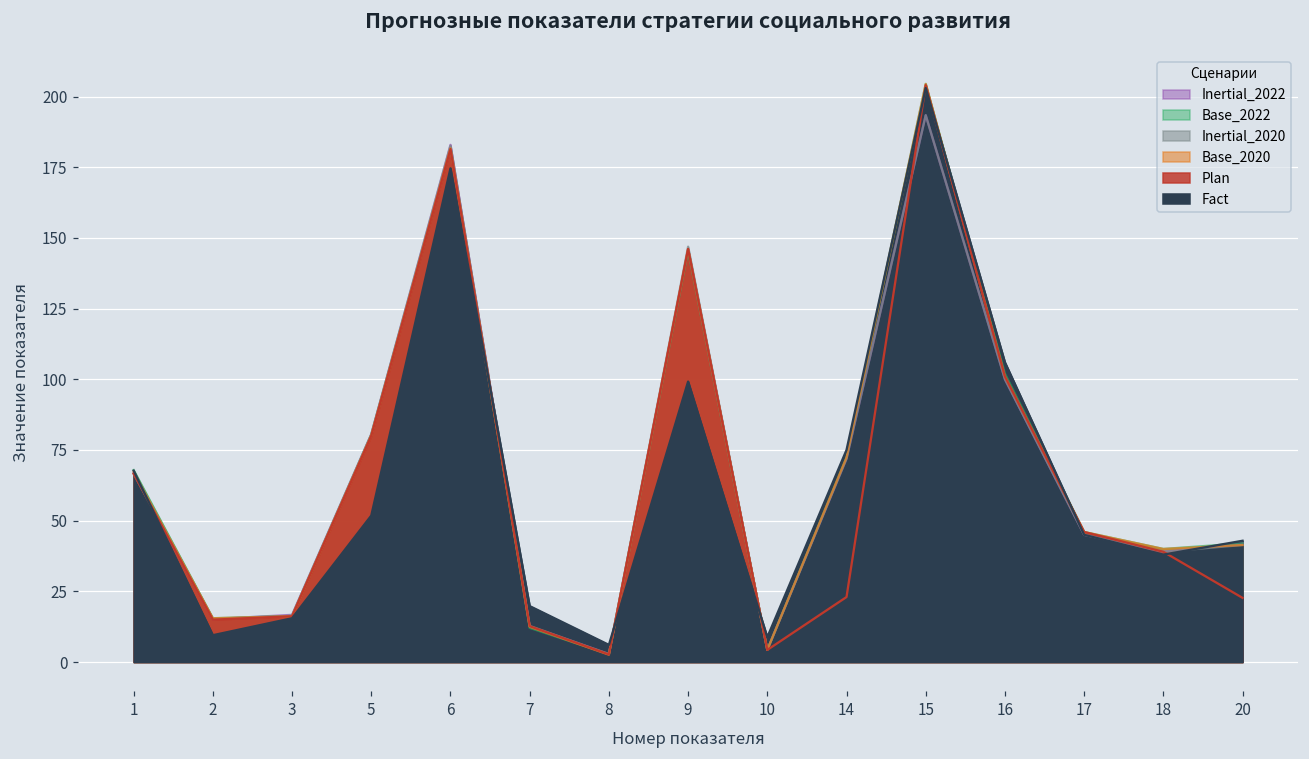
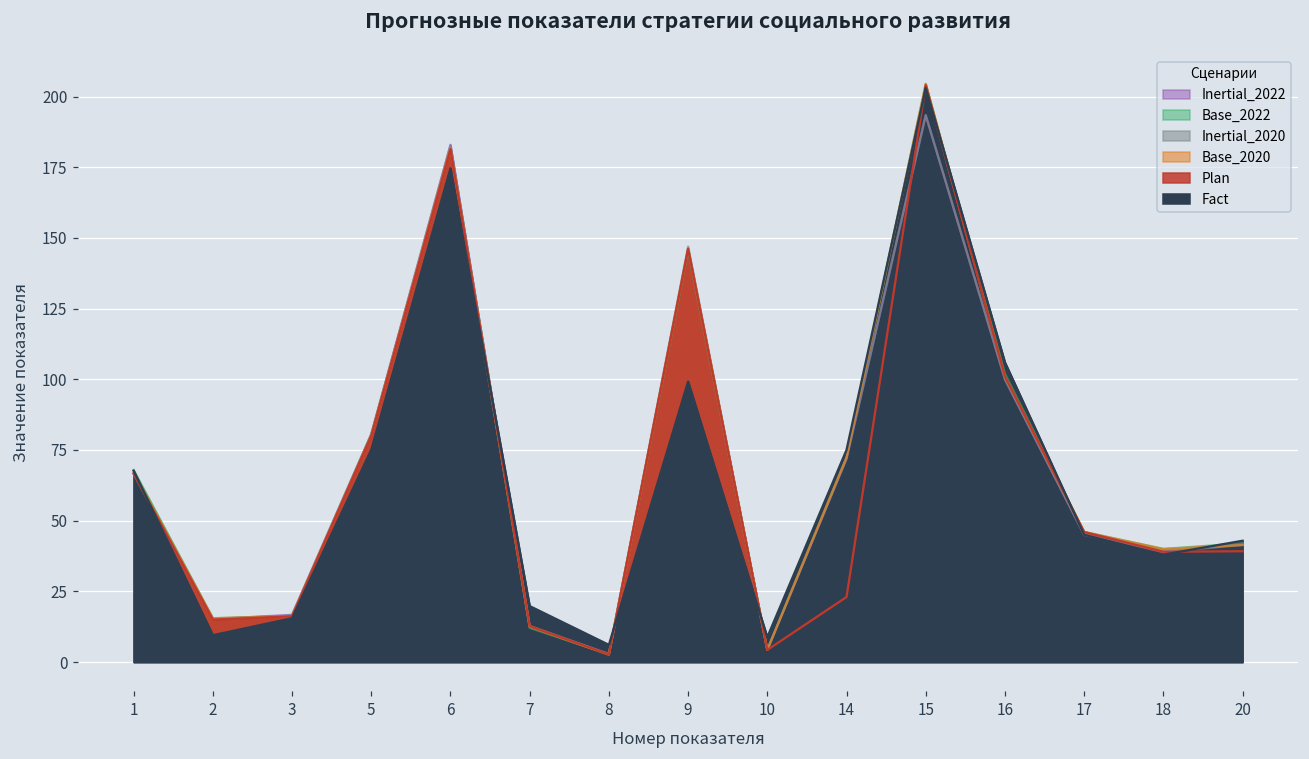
Fact, 5: 52 -> 75
Plan, 20: 23 -> 39
